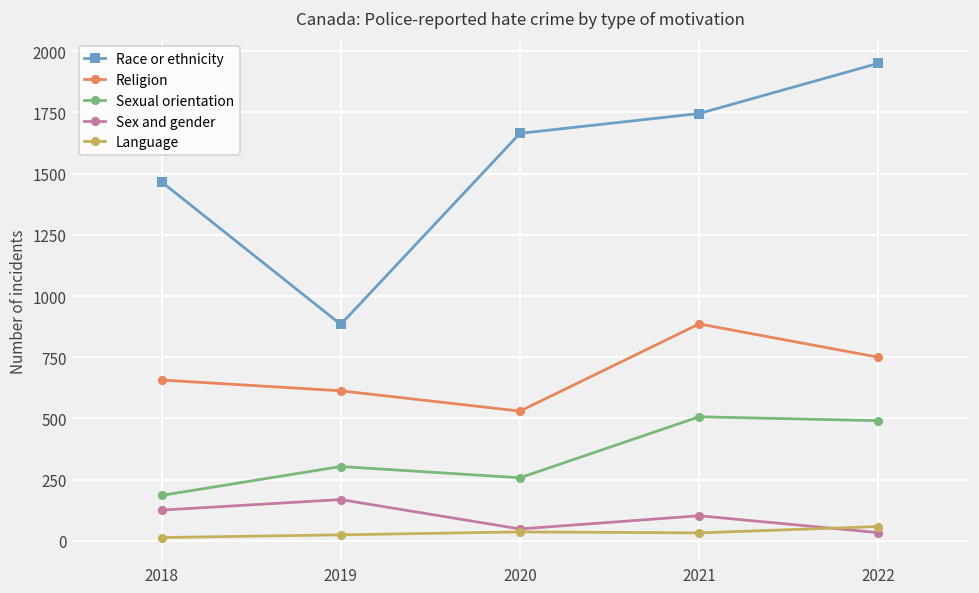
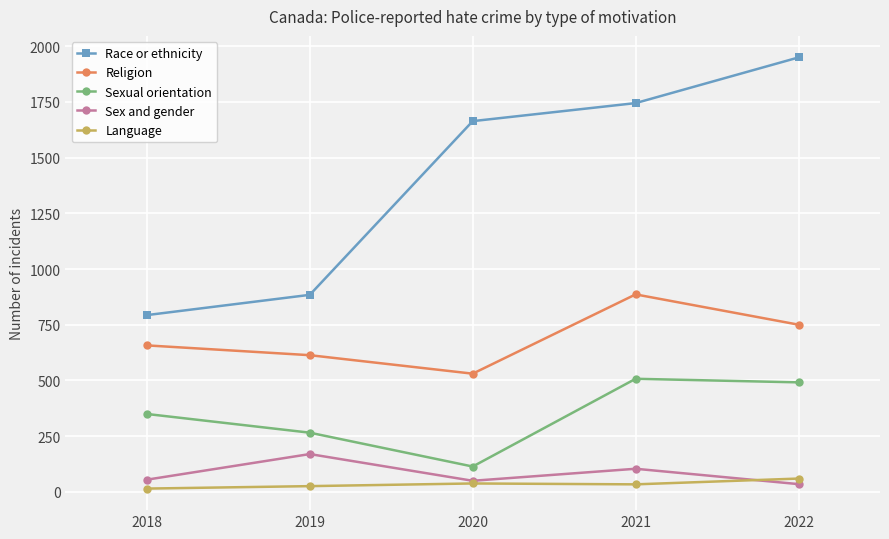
Race or ethnicity, 2018: 1470 -> 790
Sexual orientation, 2018: 190 -> 350
Sex and gender, 2018: 130 -> 50
Sexual orientation, 2019: 300 -> 270
Sexual orientation, 2020: 260 -> 110
